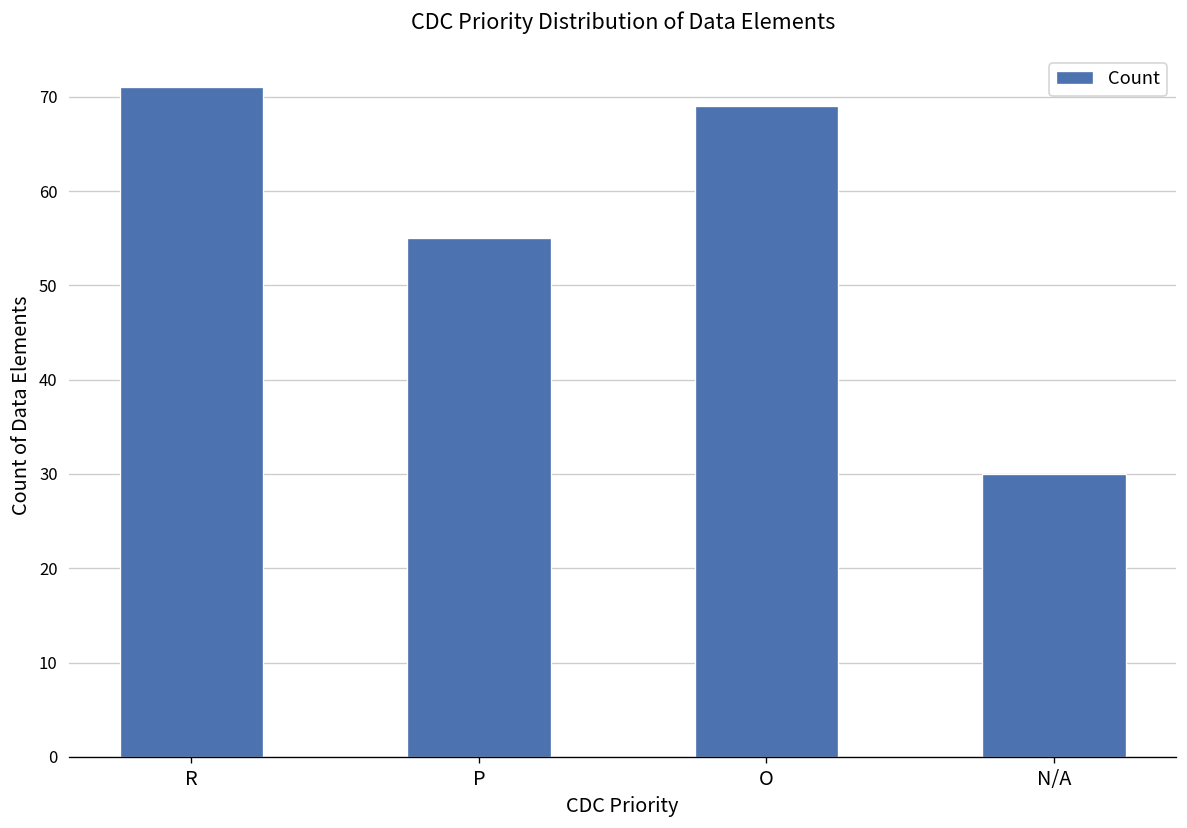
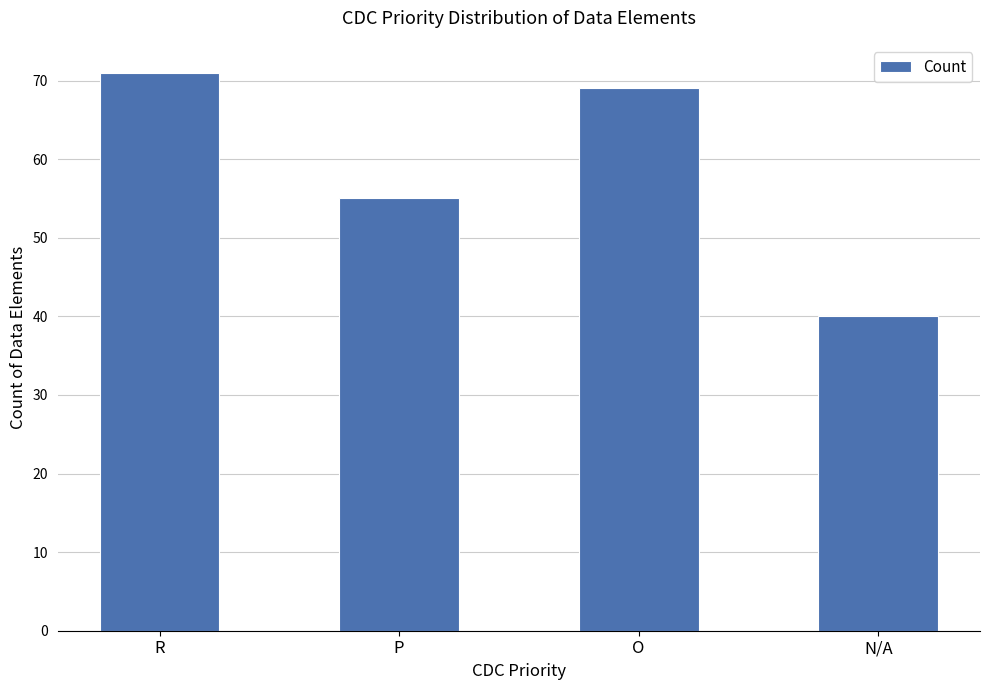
N/A: 30 -> 40
